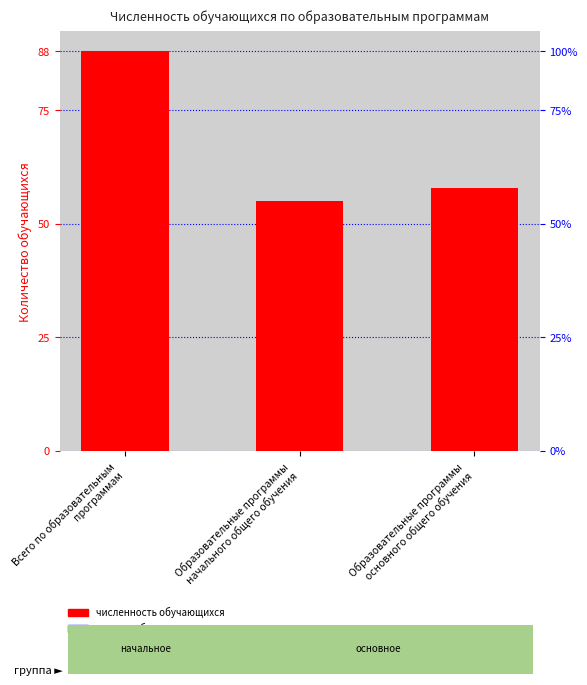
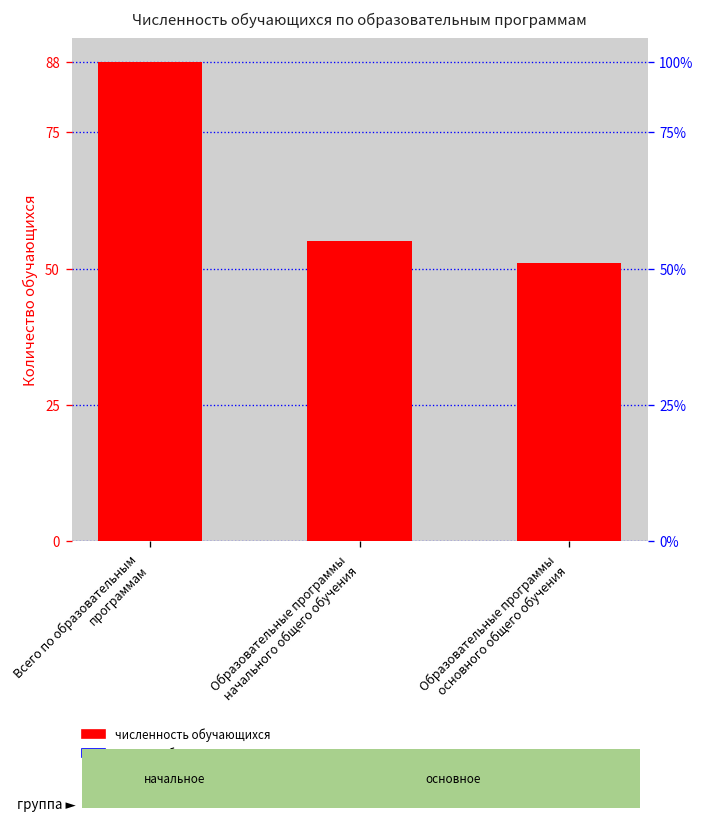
Численность обучающихся по образовательным программам, Образовательные программы основного общего обучения: 58 -> 51
